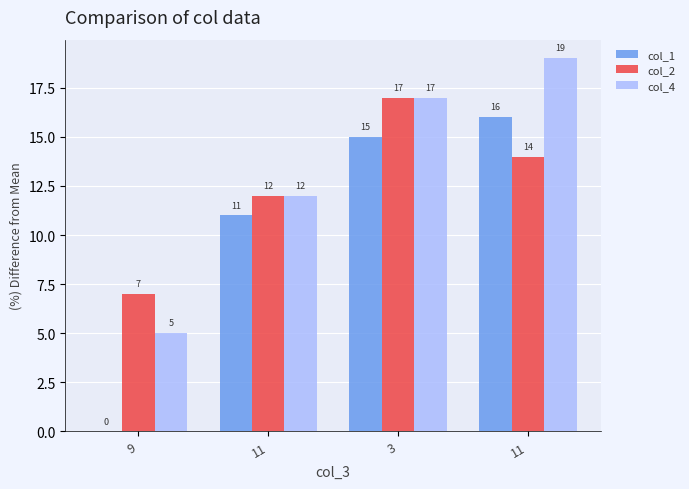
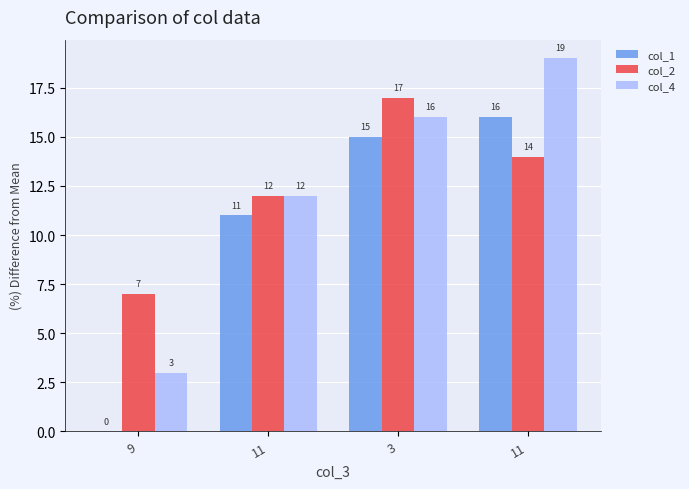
col_4, 9: 5 -> 3
col_4, 3: 17 -> 16
